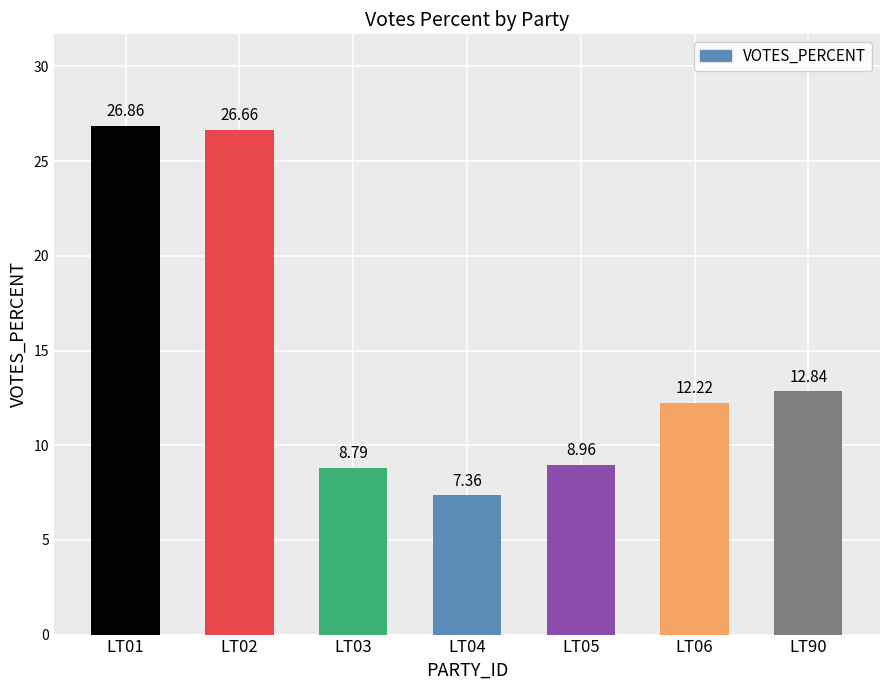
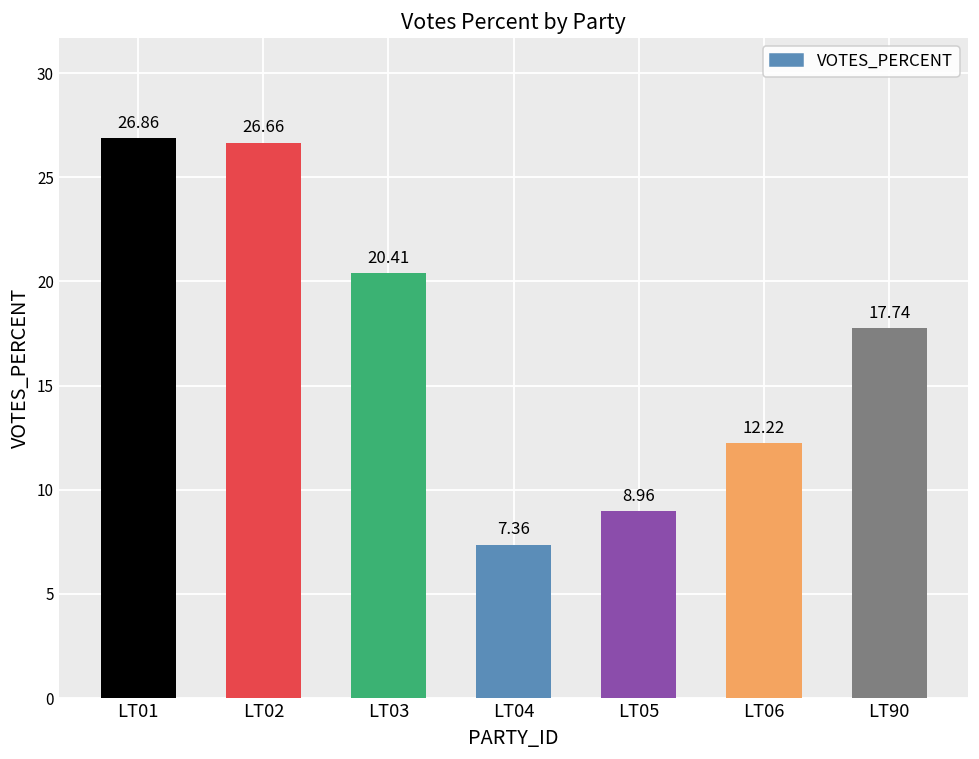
LT03: 8.79 -> 20.41
LT90: 12.84 -> 17.74
